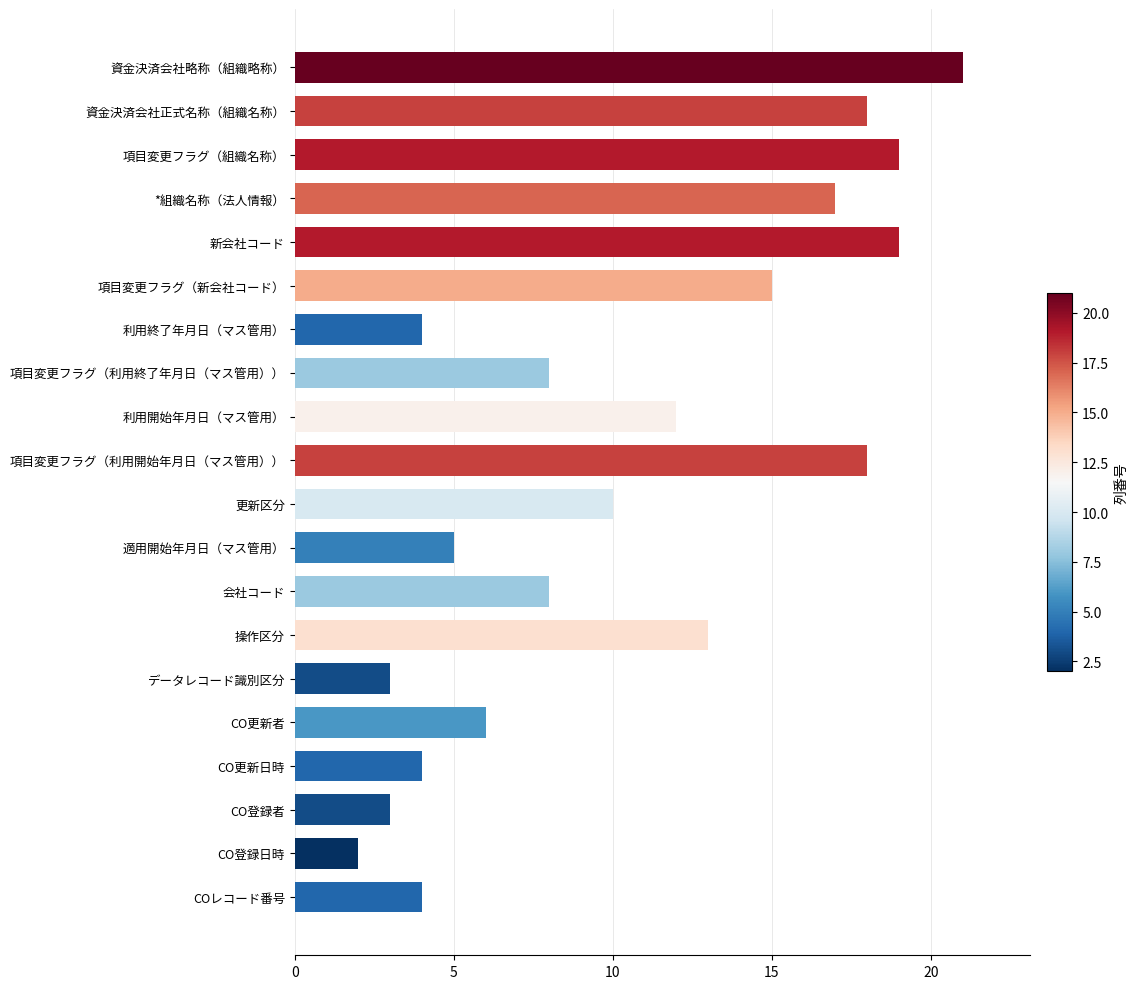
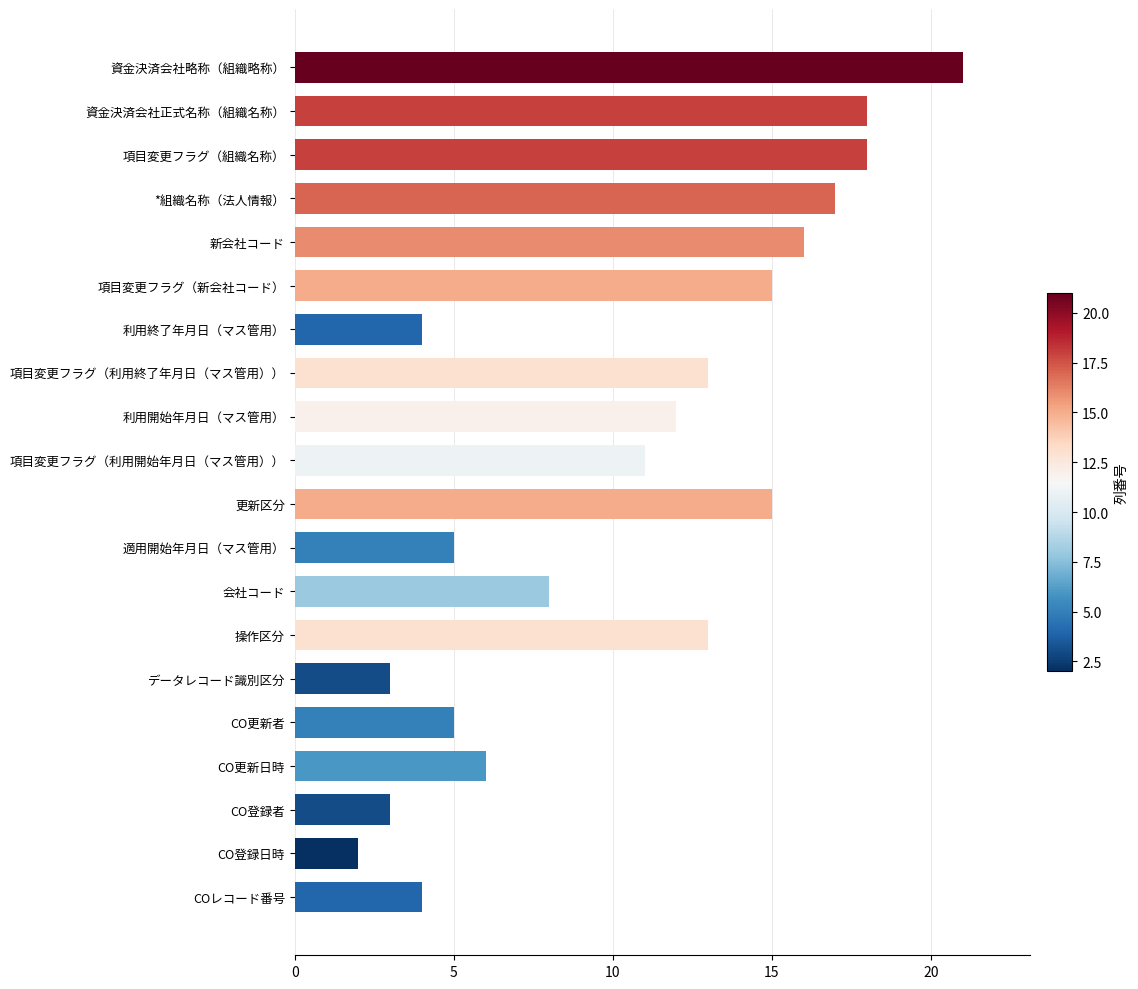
項目変更フラグ（組織名称）: 19 -> 18
新会社コード: 19 -> 16
項目変更フラグ（利用終了年月日（マス管用））: 8 -> 13
項目変更フラグ（利用開始年月日（マス管用））: 18 -> 11
更新区分: 10 -> 15
CO更新者: 6 -> 5
CO更新日時: 4 -> 6
